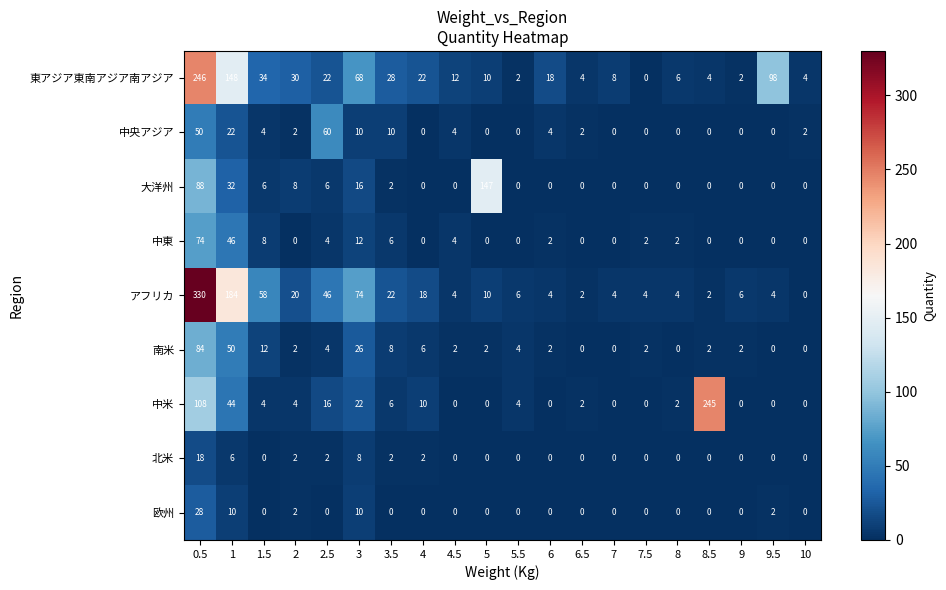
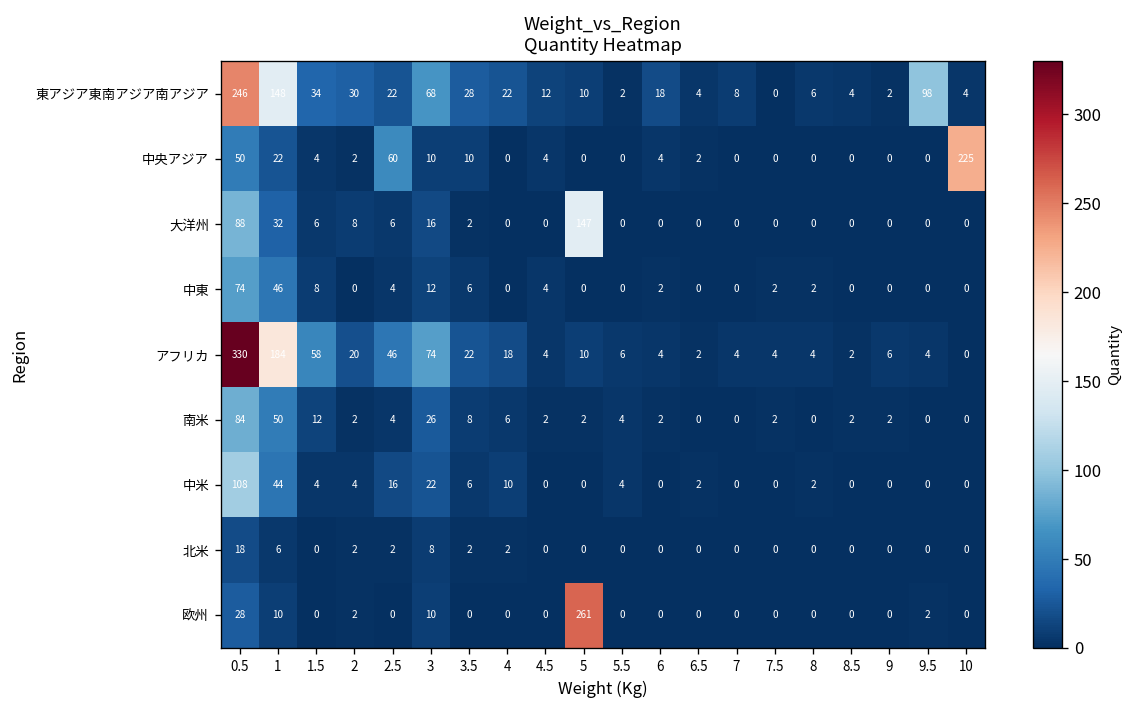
中央アジア, 10: 2 -> 225
中米, 8.5: 245 -> 0
欧州, 5: 0 -> 261
